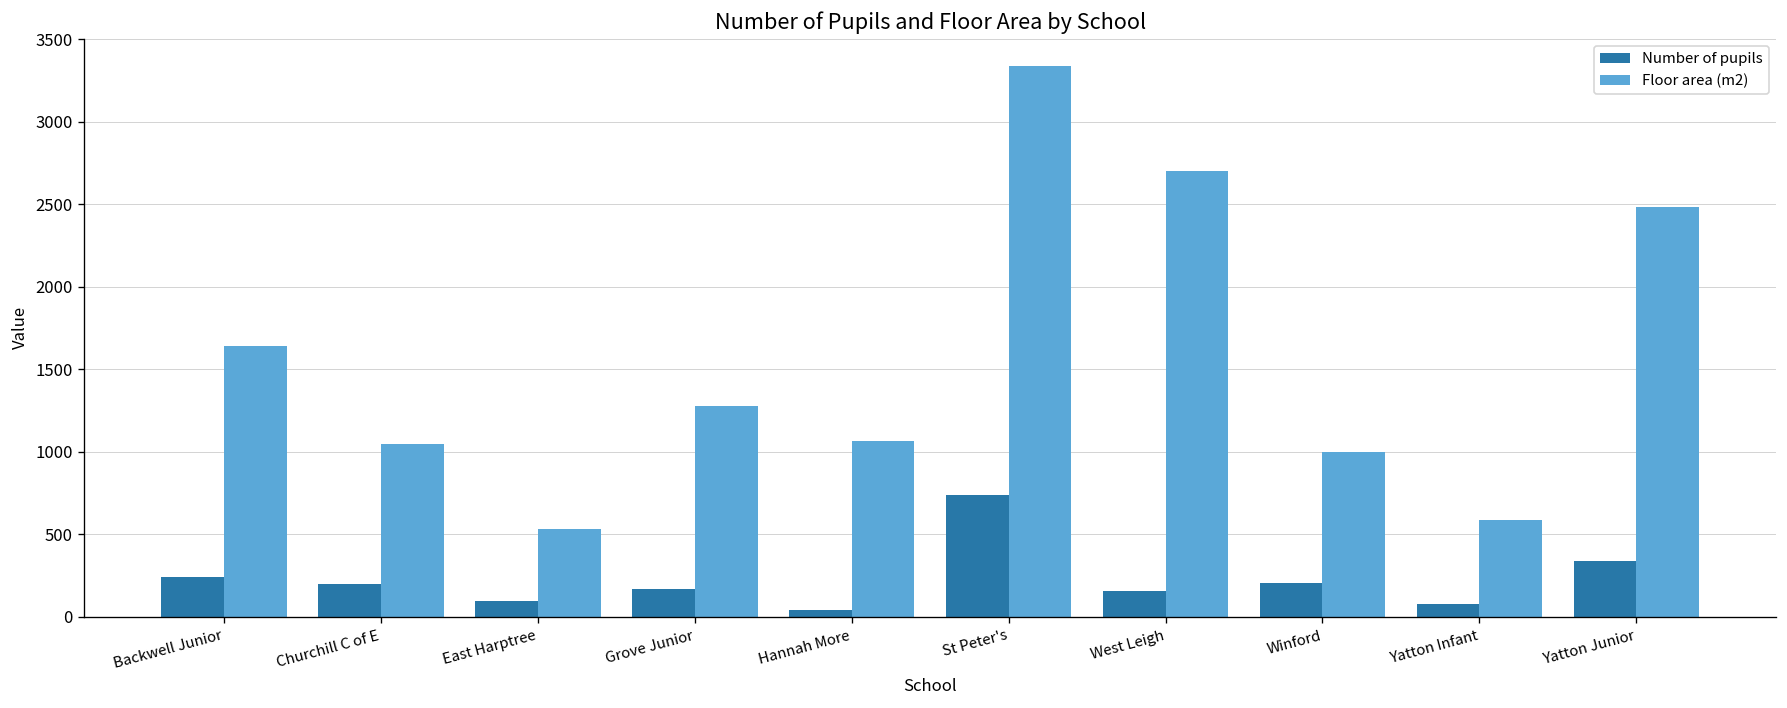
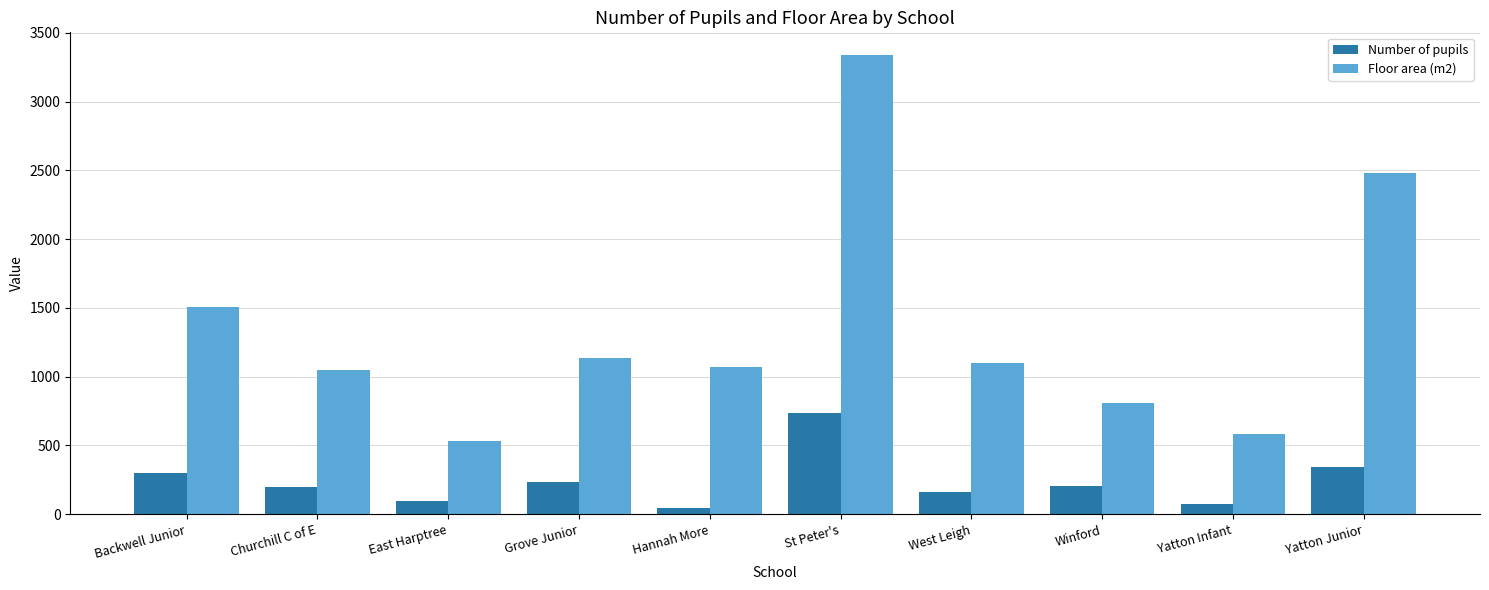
Number of pupils, Backwell Junior: 240 -> 300
Floor area (m2), Backwell Junior: 1640 -> 1500
Number of pupils, Grove Junior: 170 -> 230
Floor area (m2), Grove Junior: 1280 -> 1140
Floor area (m2), West Leigh: 2700 -> 1100
Floor area (m2), Winford: 1000 -> 810
